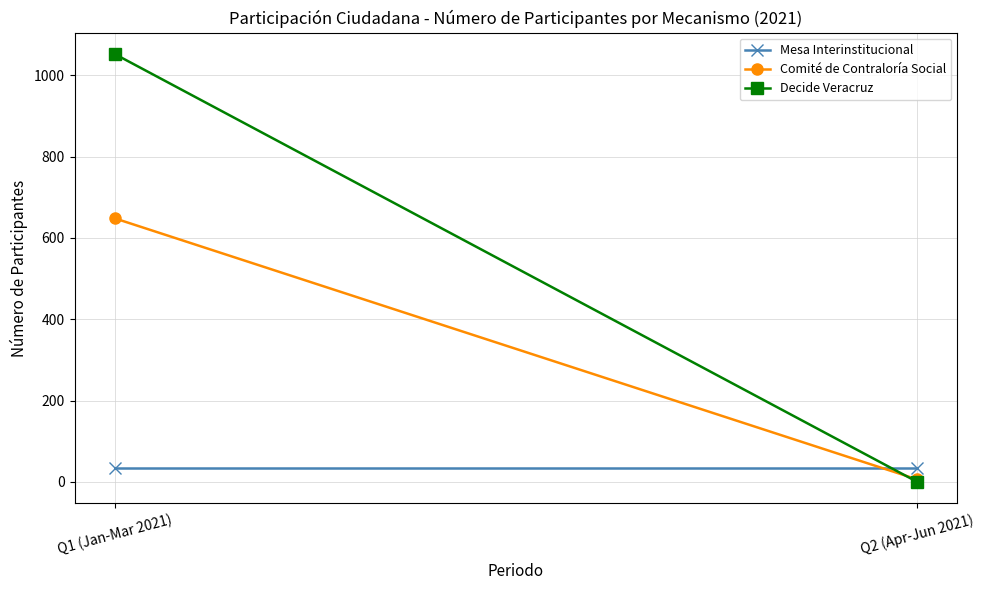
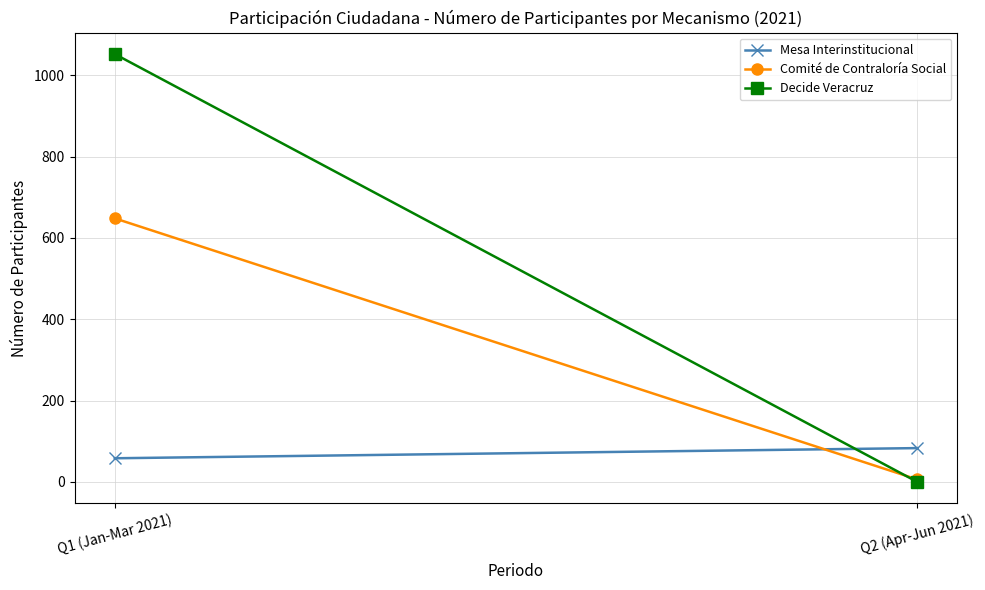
Mesa Interinstitucional, Q1 (Jan-Mar 2021): 30 -> 60
Mesa Interinstitucional, Q2 (Apr-Jun 2021): 30 -> 80
